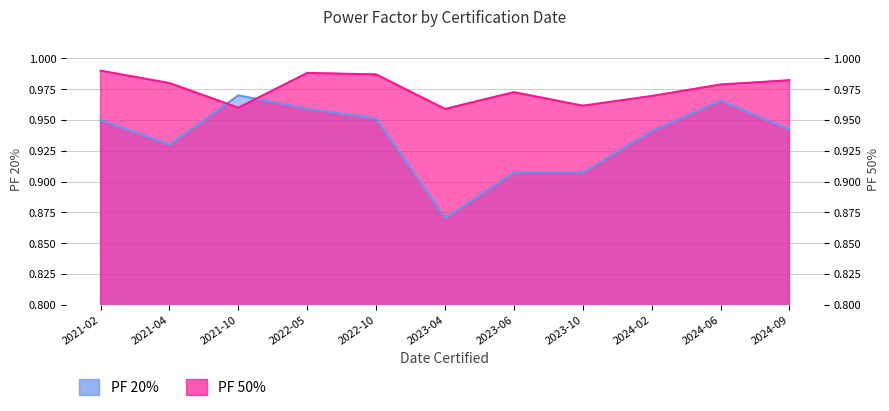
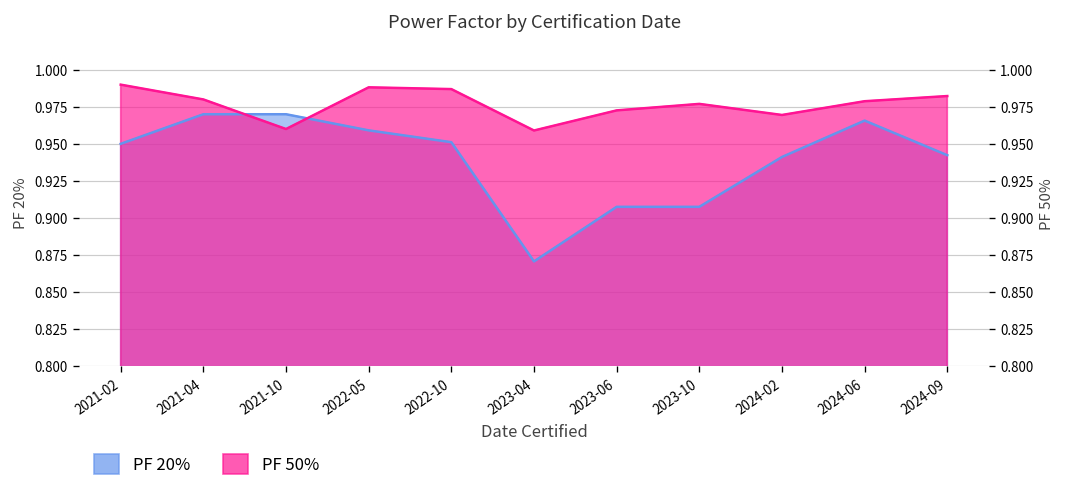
PF 20%, 2021-04: 0.93 -> 0.97
PF 50%, 2023-10: 0.962 -> 0.977
